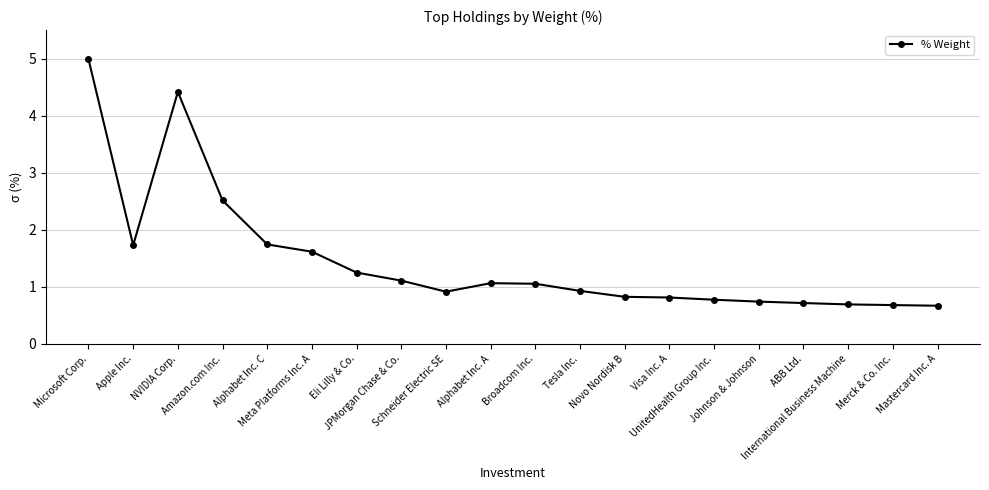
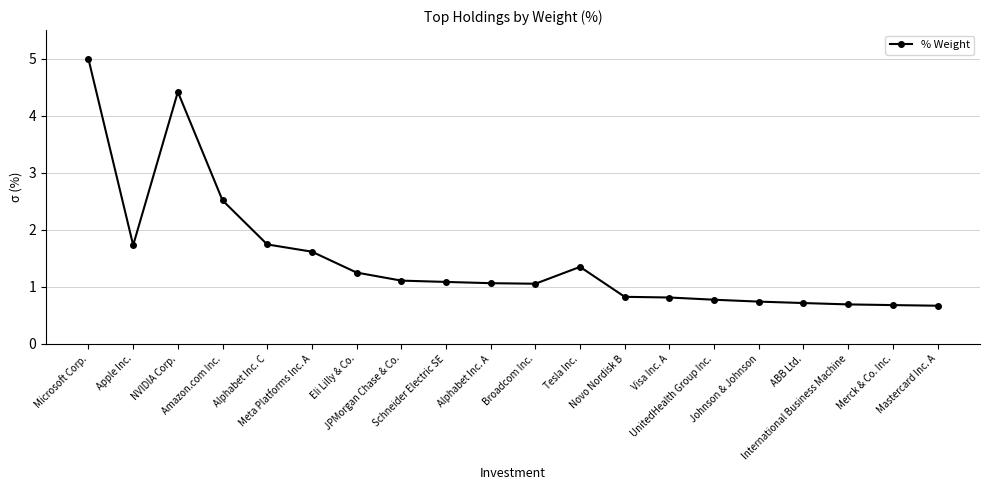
Schneider Electric SE: 0.9 -> 1.1
Tesla Inc.: 0.9 -> 1.4
